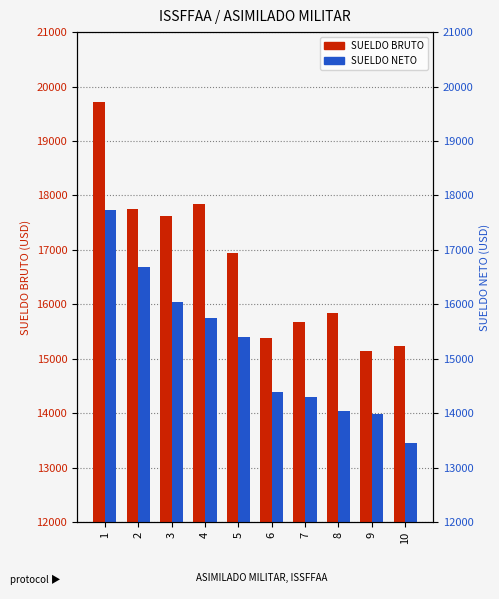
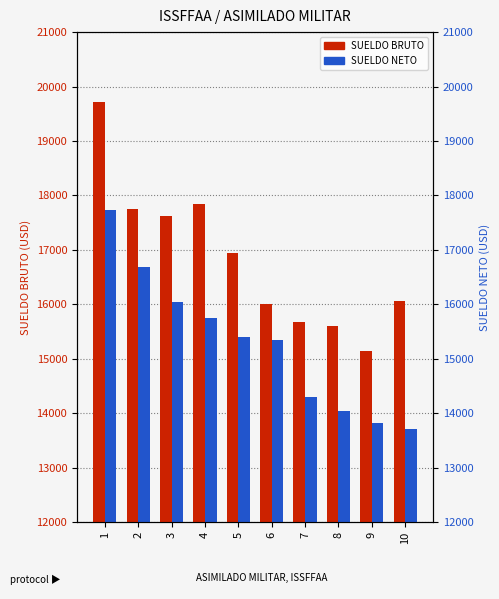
SUELDO BRUTO, 6: 15400 -> 16000
SUELDO NETO, 6: 14400 -> 15400
SUELDO BRUTO, 8: 15800 -> 15600
SUELDO NETO, 9: 14000 -> 13800
SUELDO BRUTO, 10: 15200 -> 16100
SUELDO NETO, 10: 13500 -> 13700
